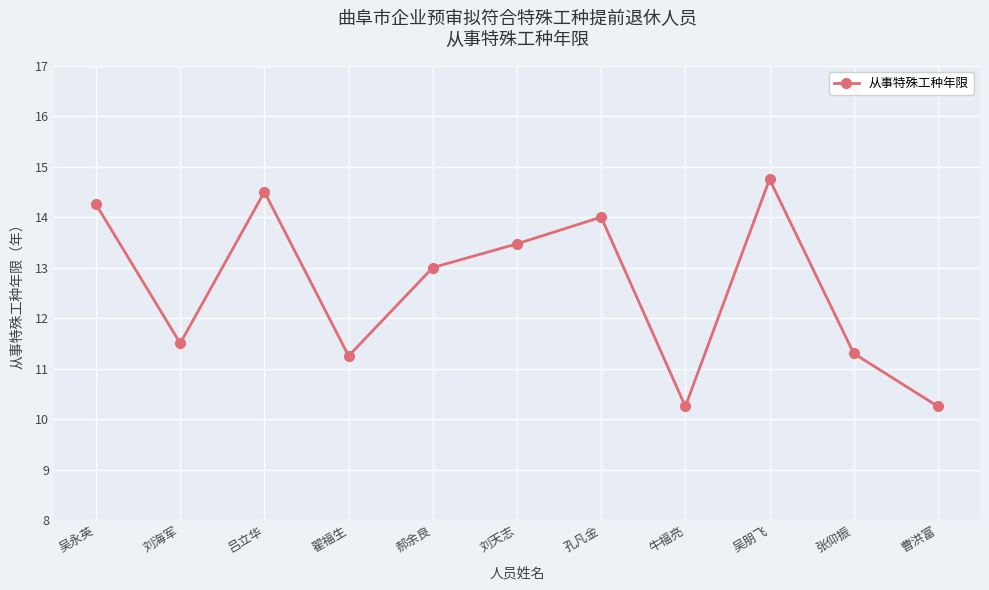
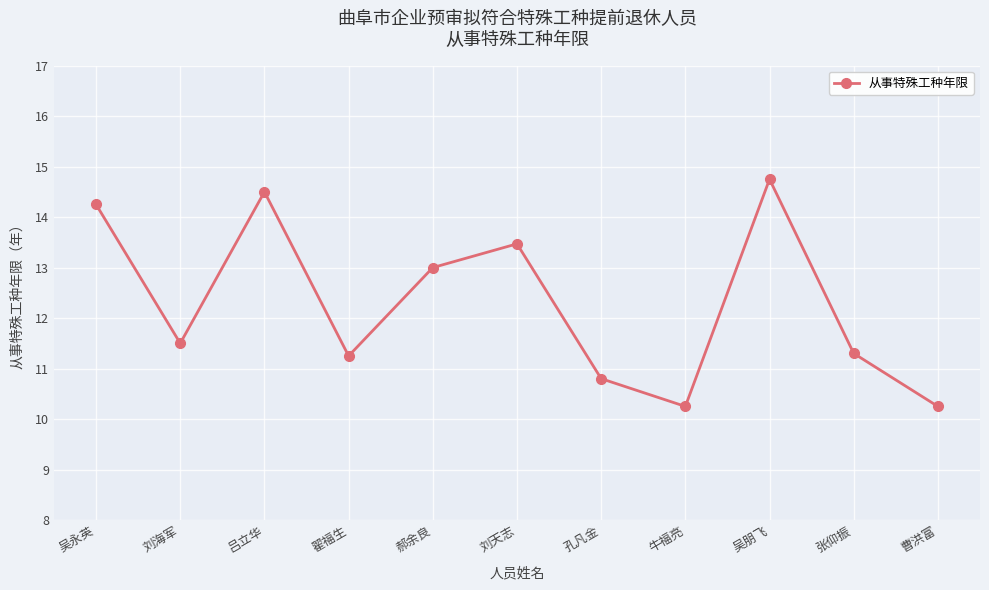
孔凡金: 14.0 -> 10.8
